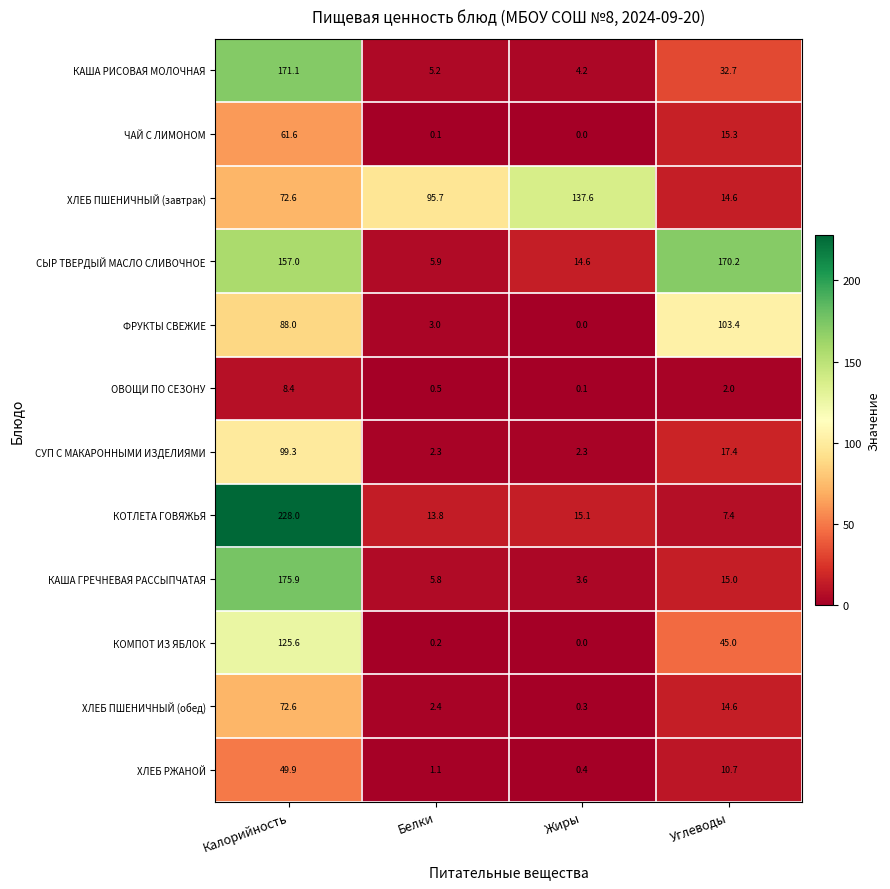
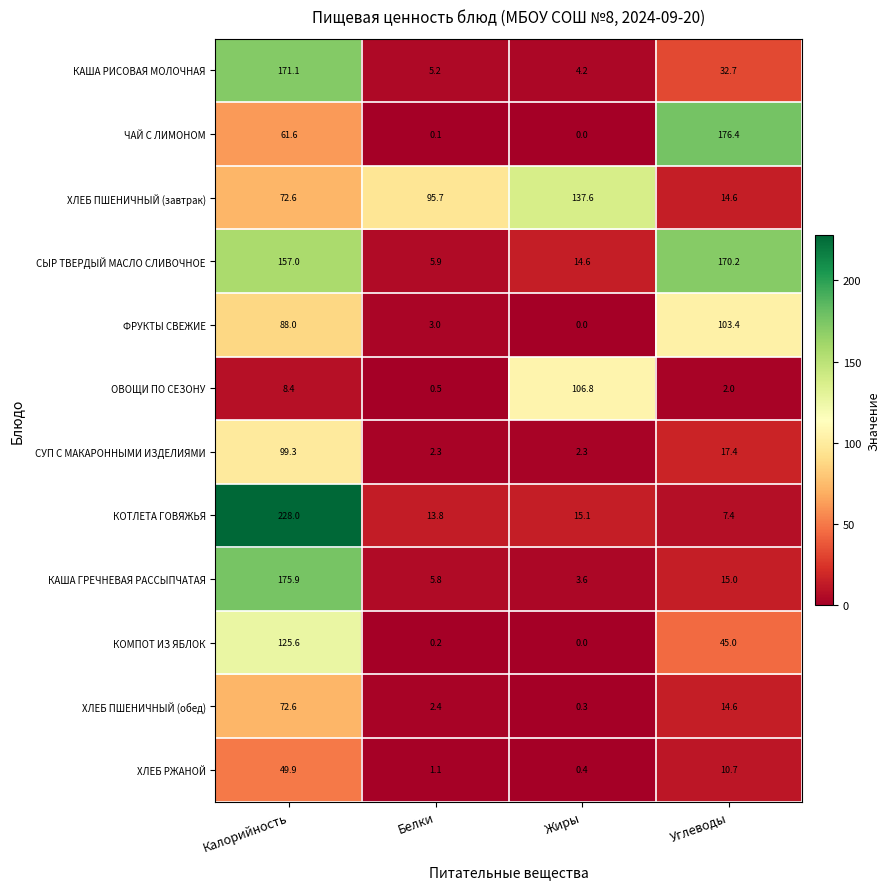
ЧАЙ С ЛИМОНОМ, Углеводы: 15.3 -> 176.4
ОВОЩИ ПО СЕЗОНУ, Жиры: 0.1 -> 106.8
